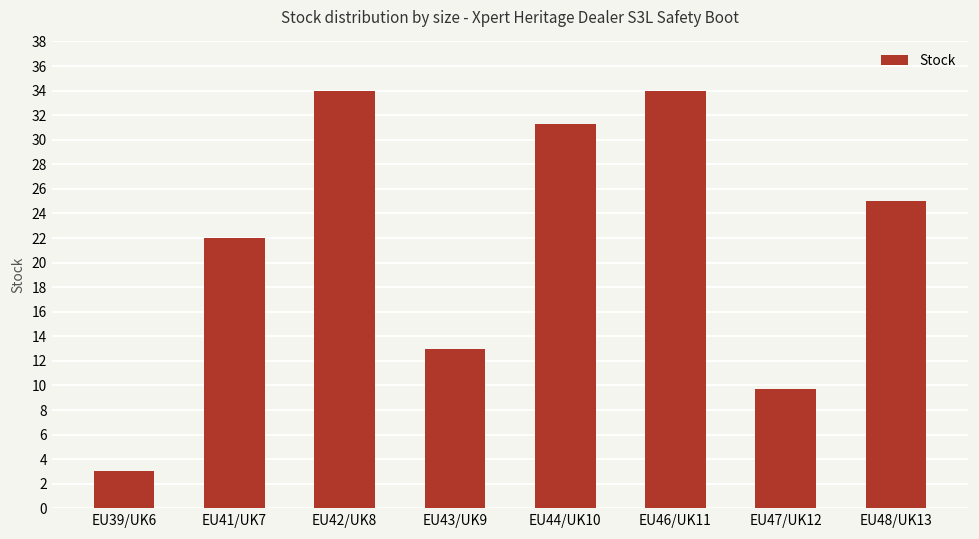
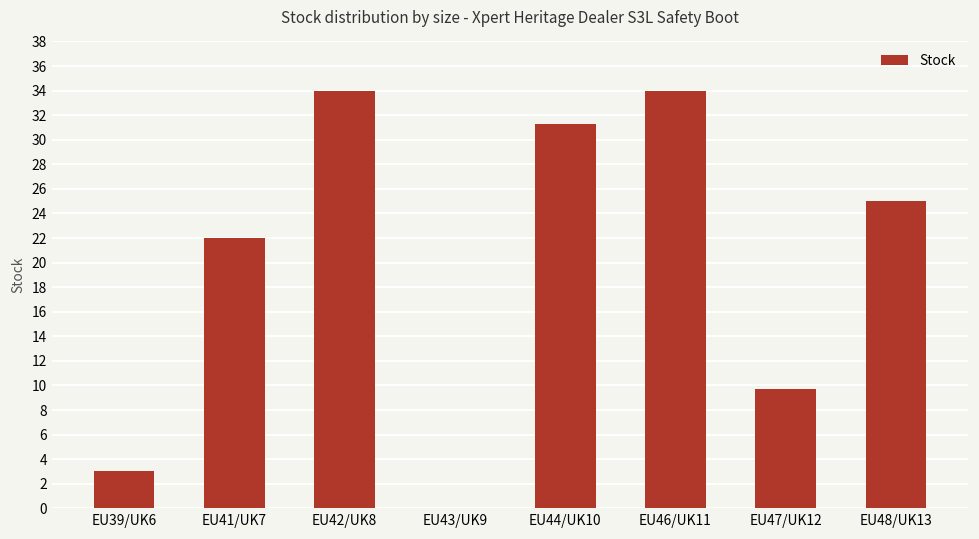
EU43/UK9: 13 -> 0
